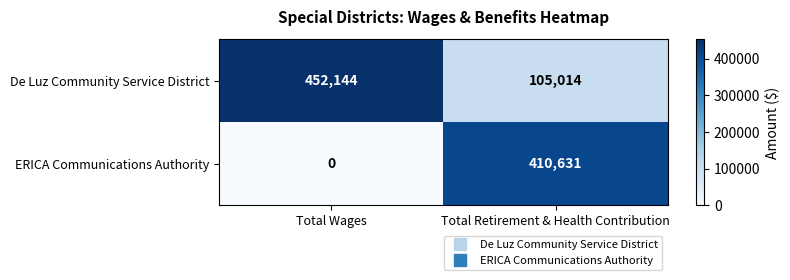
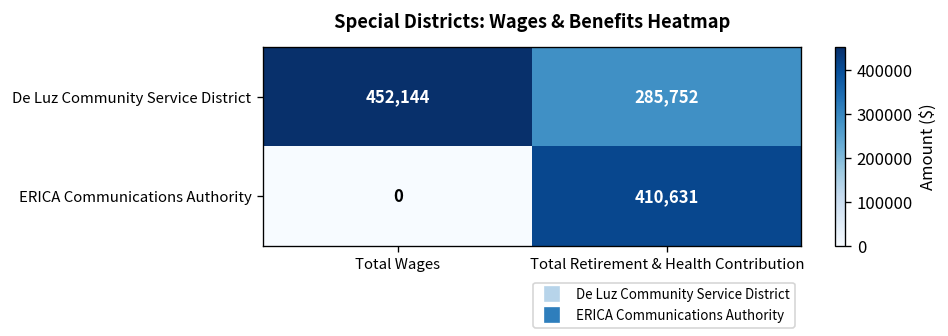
De Luz Community Service District, Total Retirement & Health Contribution: 105,014 -> 285,752
